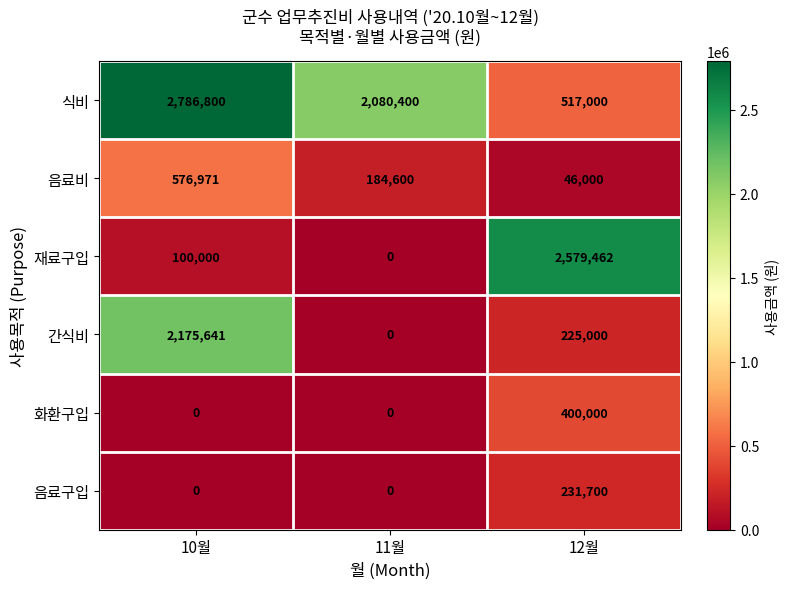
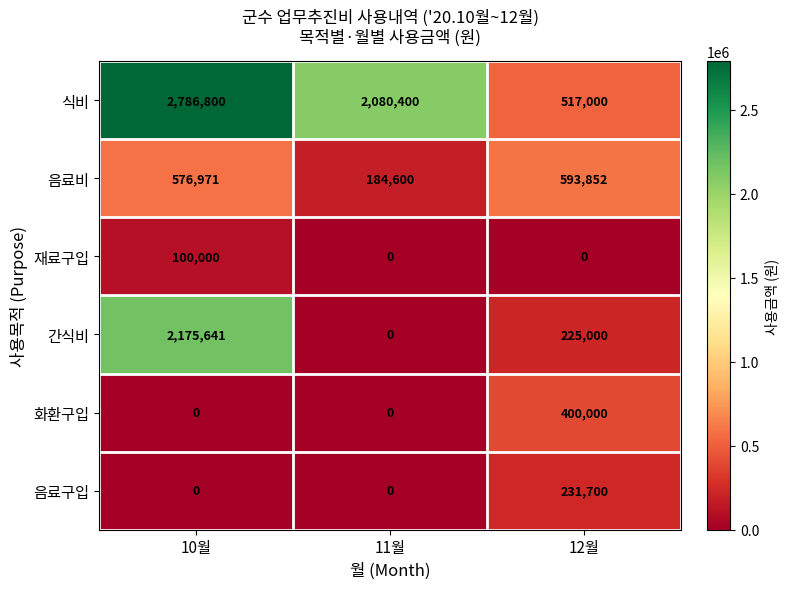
음료비, 12월: 46,000 -> 593,852
재료구입, 12월: 2,579,462 -> 0
